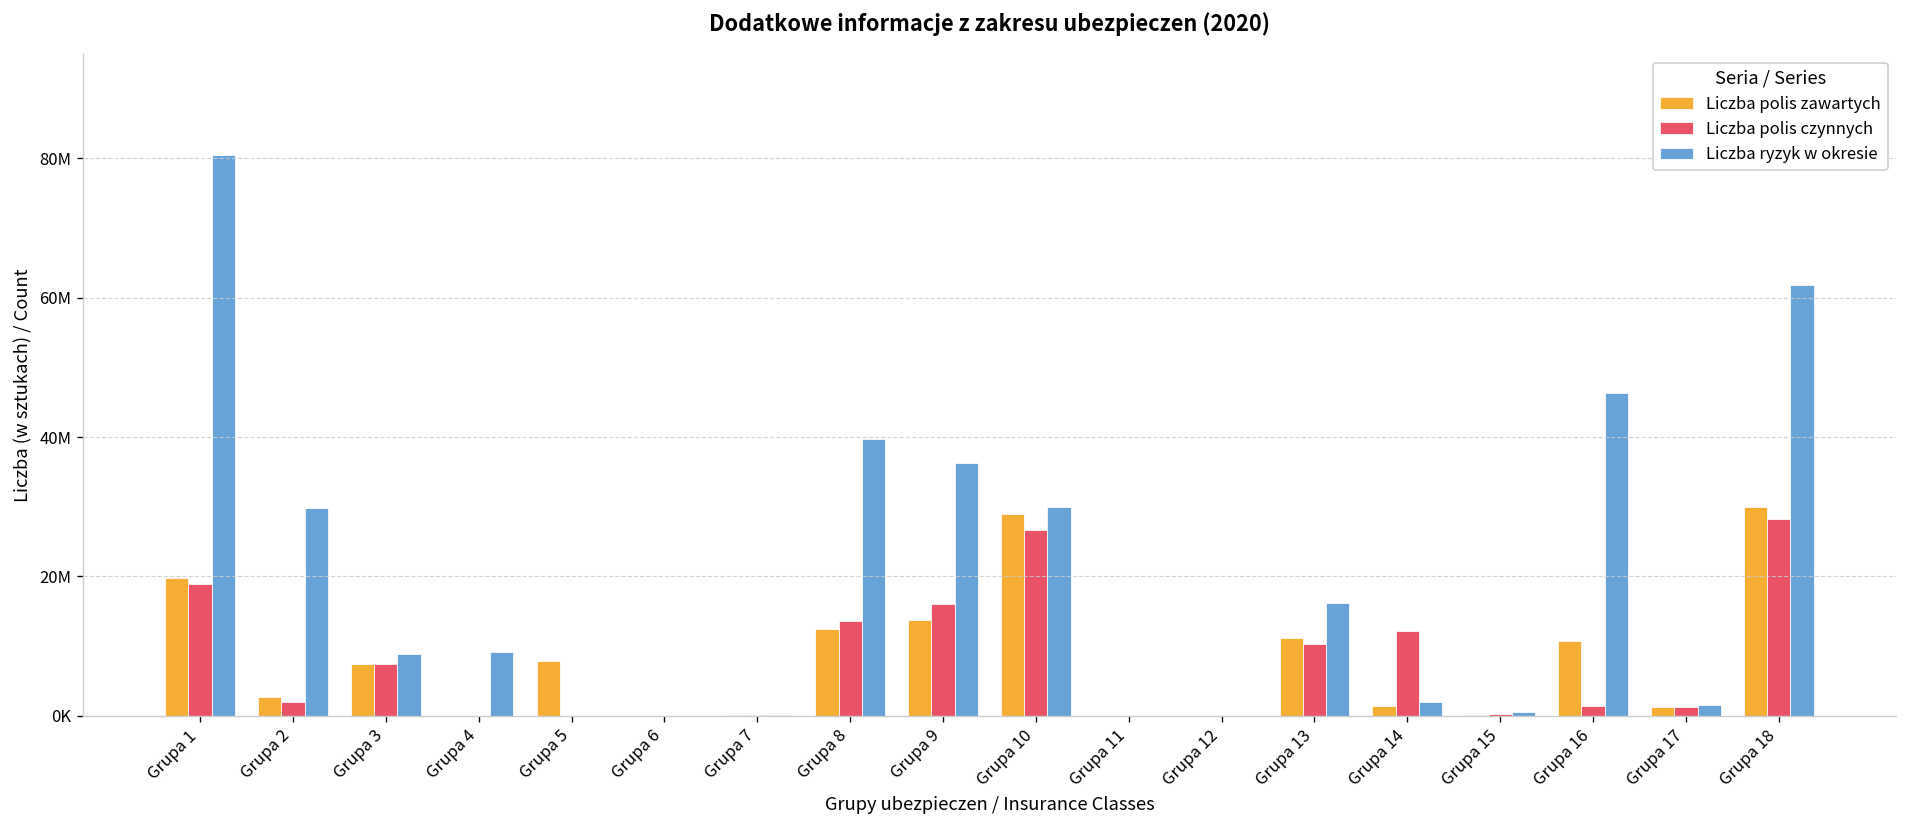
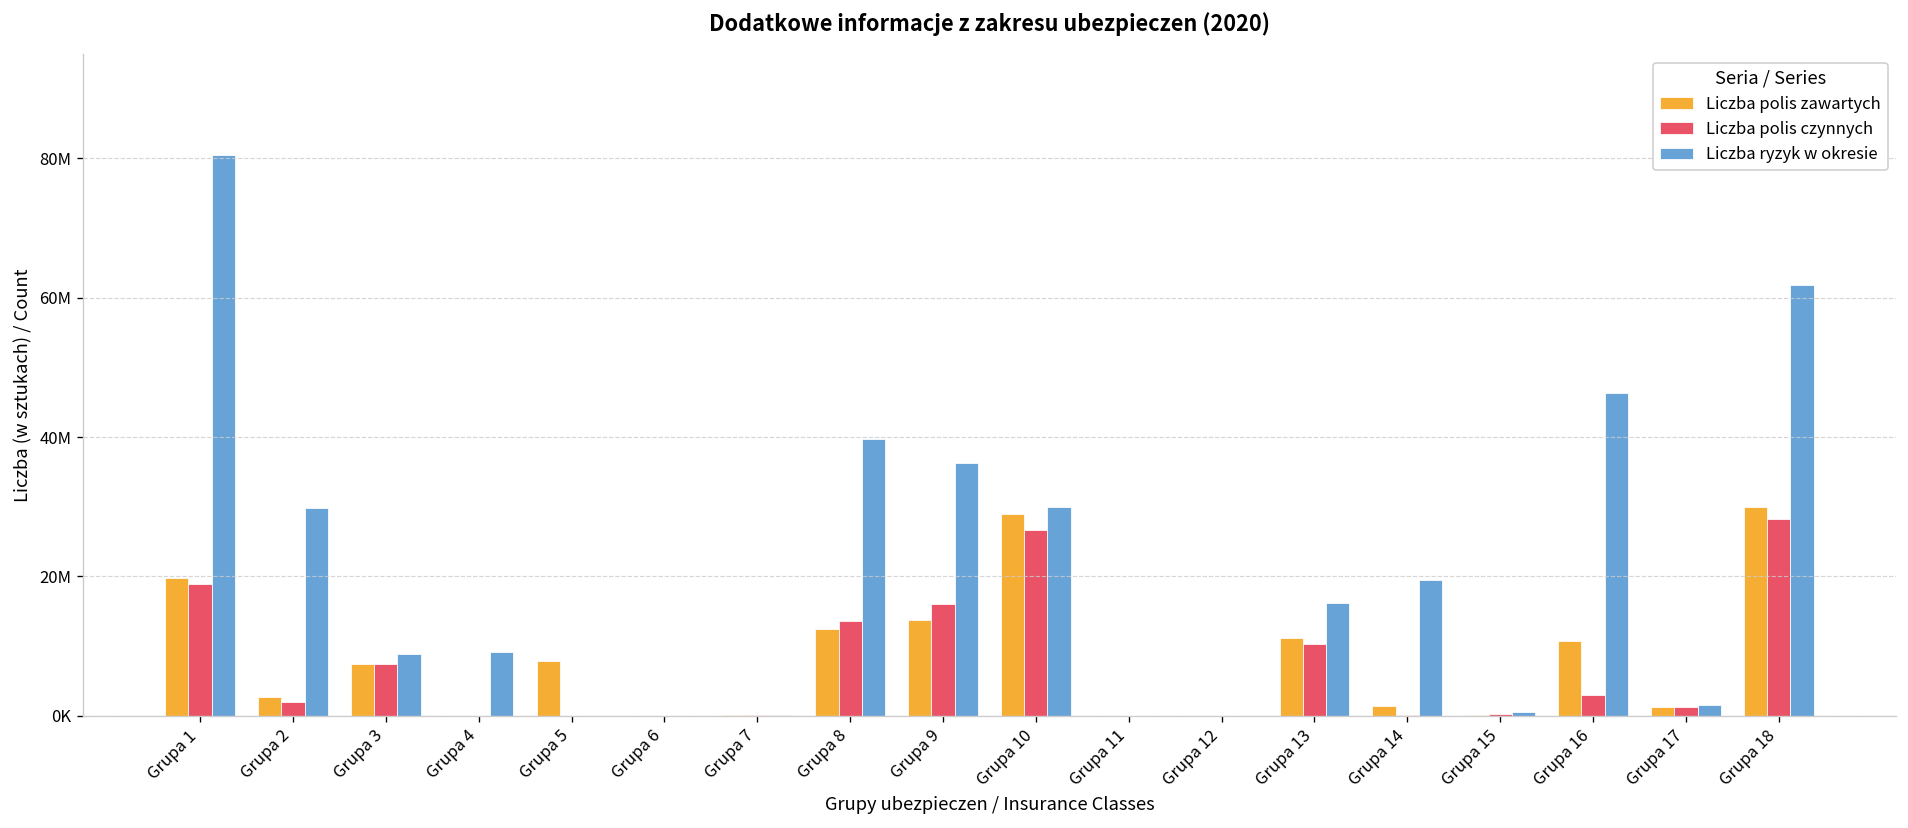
Liczba polis czynnych, Grupa 14: 12000000 -> 0
Liczba ryzyk w okresie, Grupa 14: 2000000 -> 19000000
Liczba polis czynnych, Grupa 16: 1000000 -> 3000000
